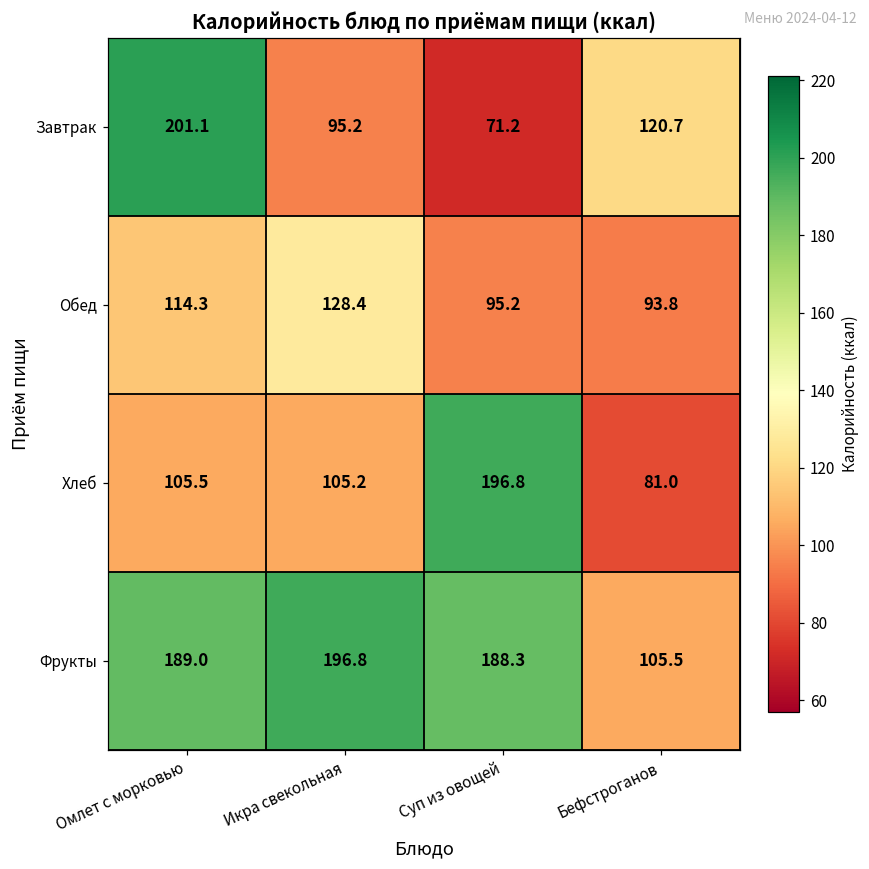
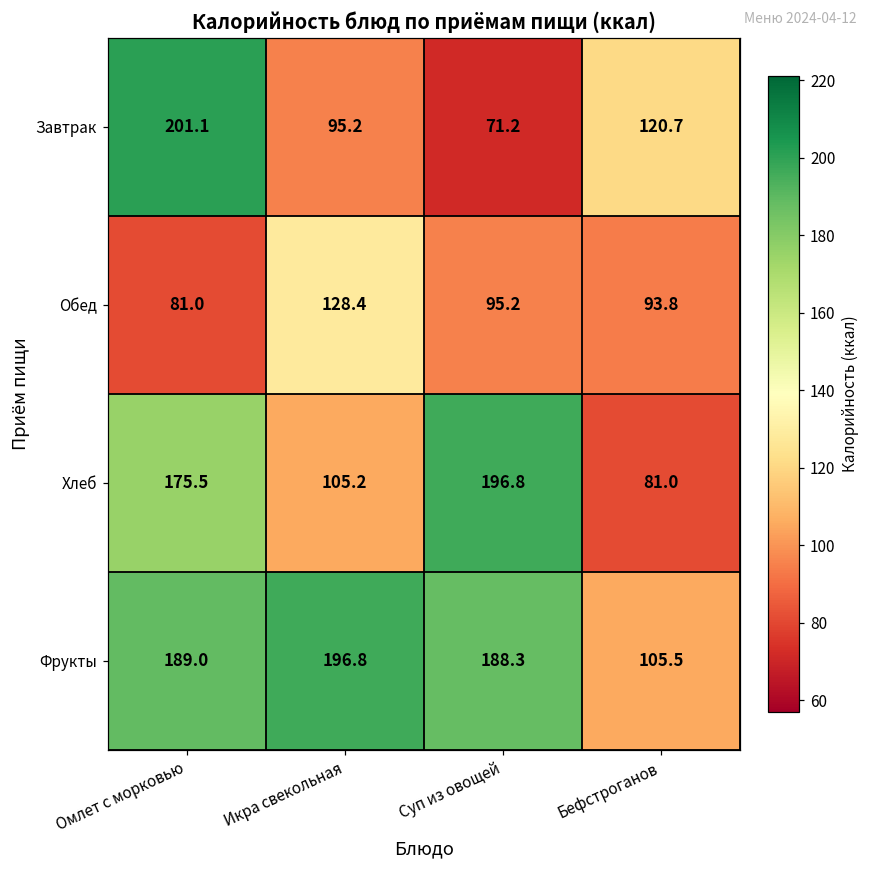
Обед, Омлет с морковью: 114.3 -> 81.0
Хлеб, Омлет с морковью: 105.5 -> 175.5
